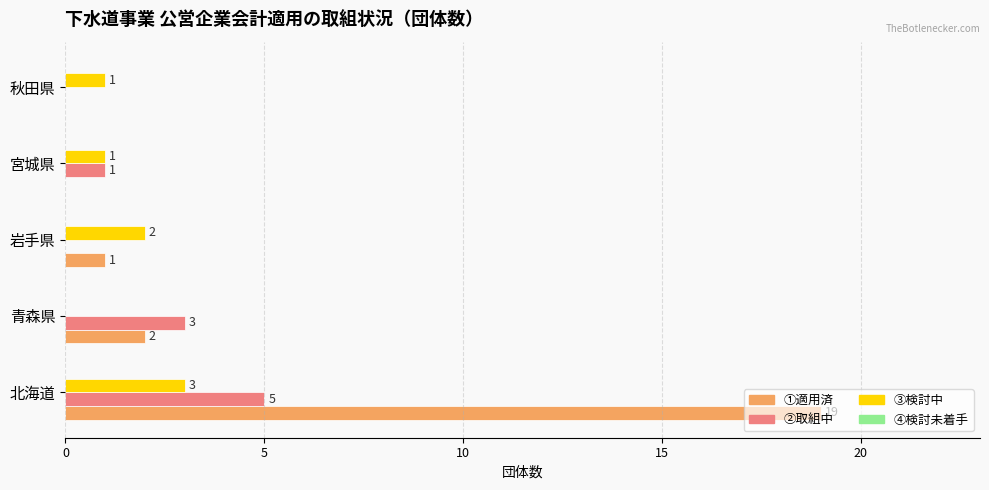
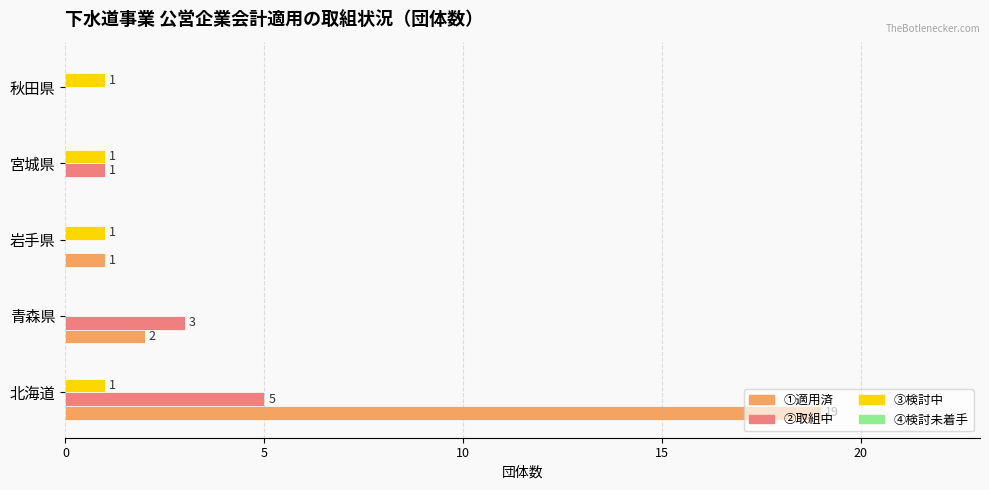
③検討中, 岩手県: 2 -> 1
③検討中, 北海道: 3 -> 1
